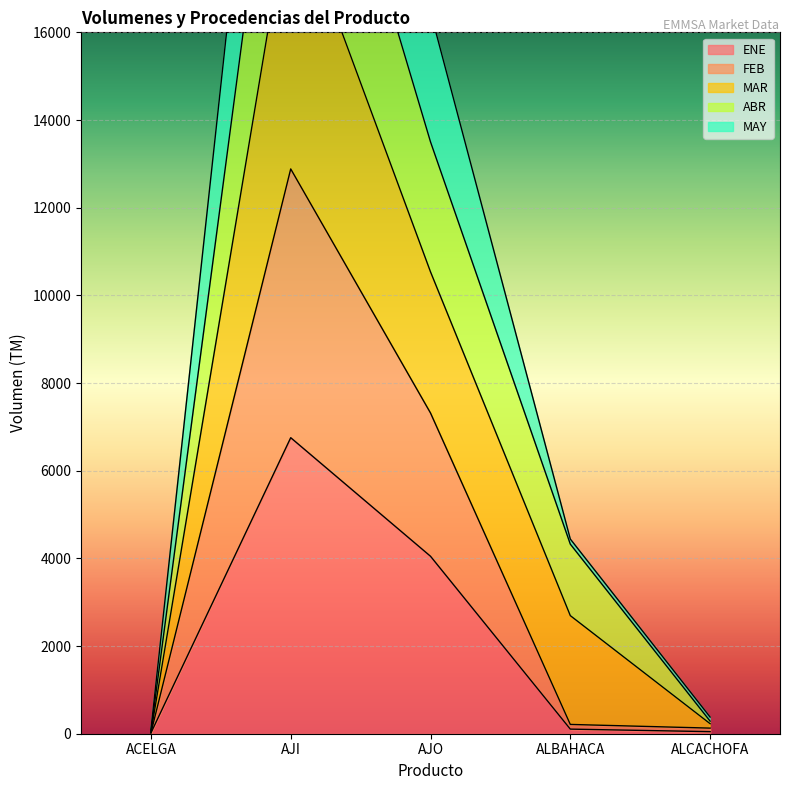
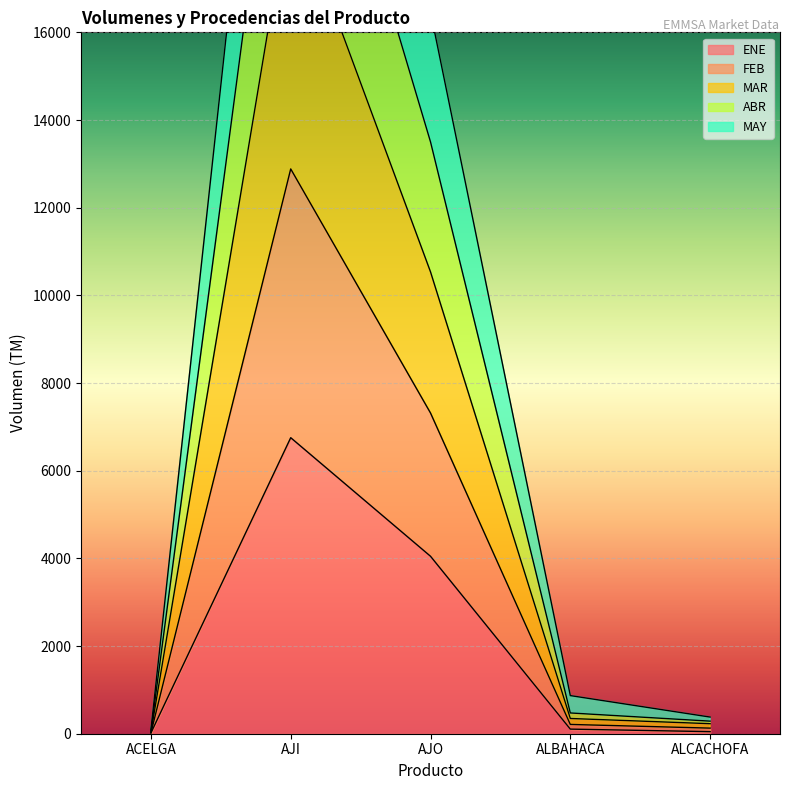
MAR, ALBAHACA: 2500 -> 100
ABR, ALBAHACA: 1600 -> 100
MAY, ALBAHACA: 100 -> 400
